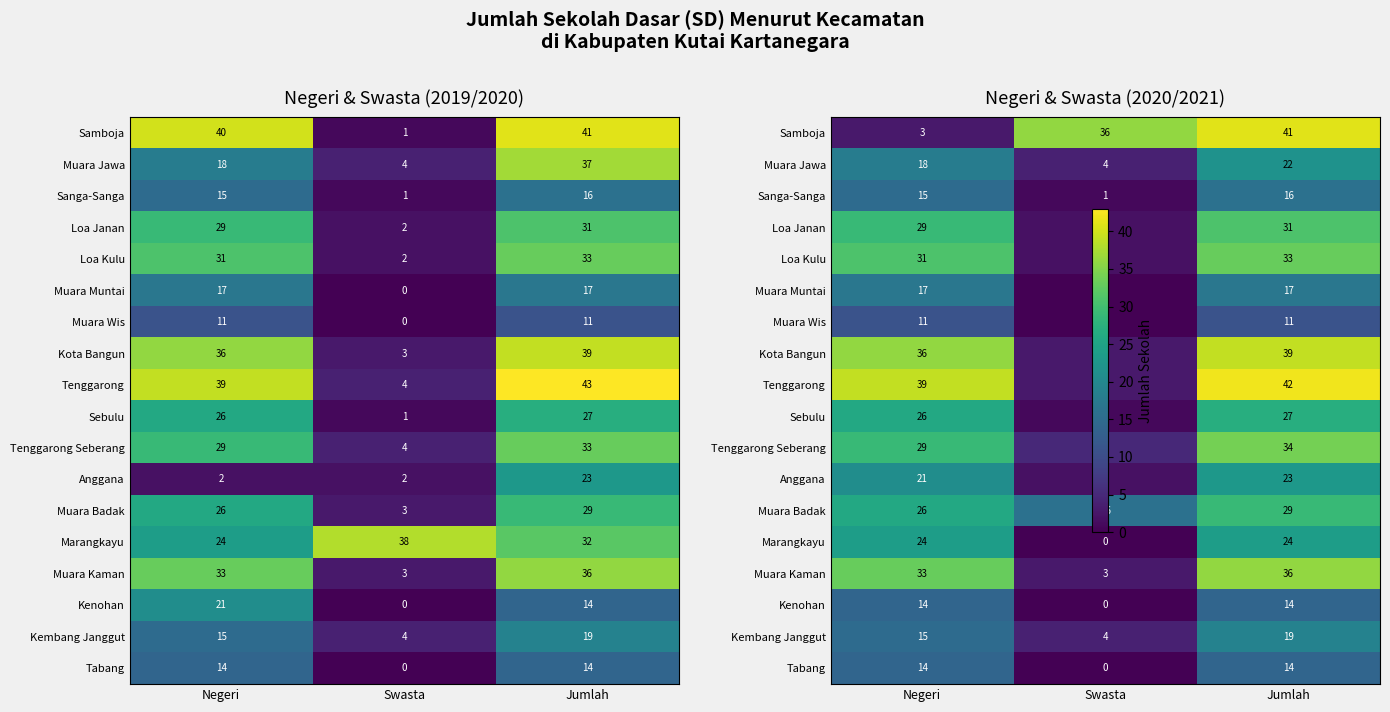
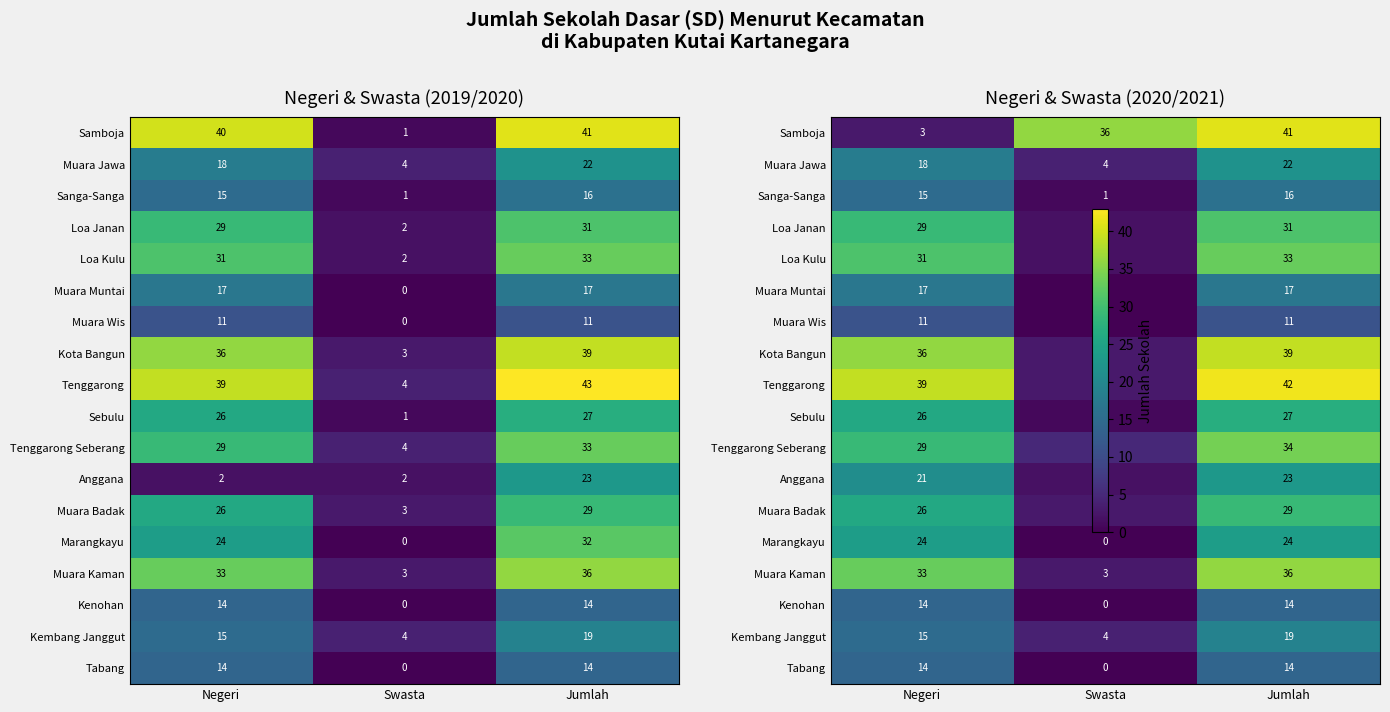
Negeri & Swasta (2019/2020), Muara Jawa, Jumlah: 37 -> 22
Negeri & Swasta (2019/2020), Marangkayu, Swasta: 38 -> 0
Negeri & Swasta (2019/2020), Kenohan, Negeri: 21 -> 14
Negeri & Swasta (2020/2021), Muara Badak, Swasta: 16 -> 3
